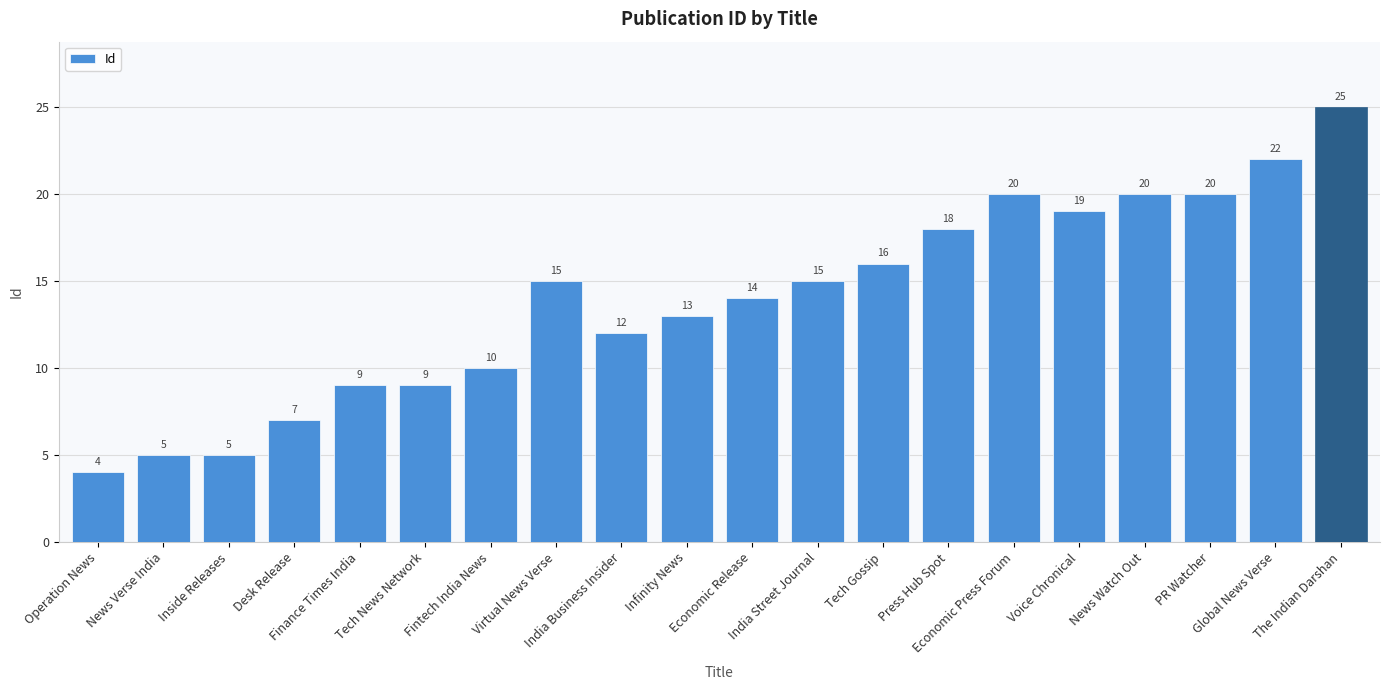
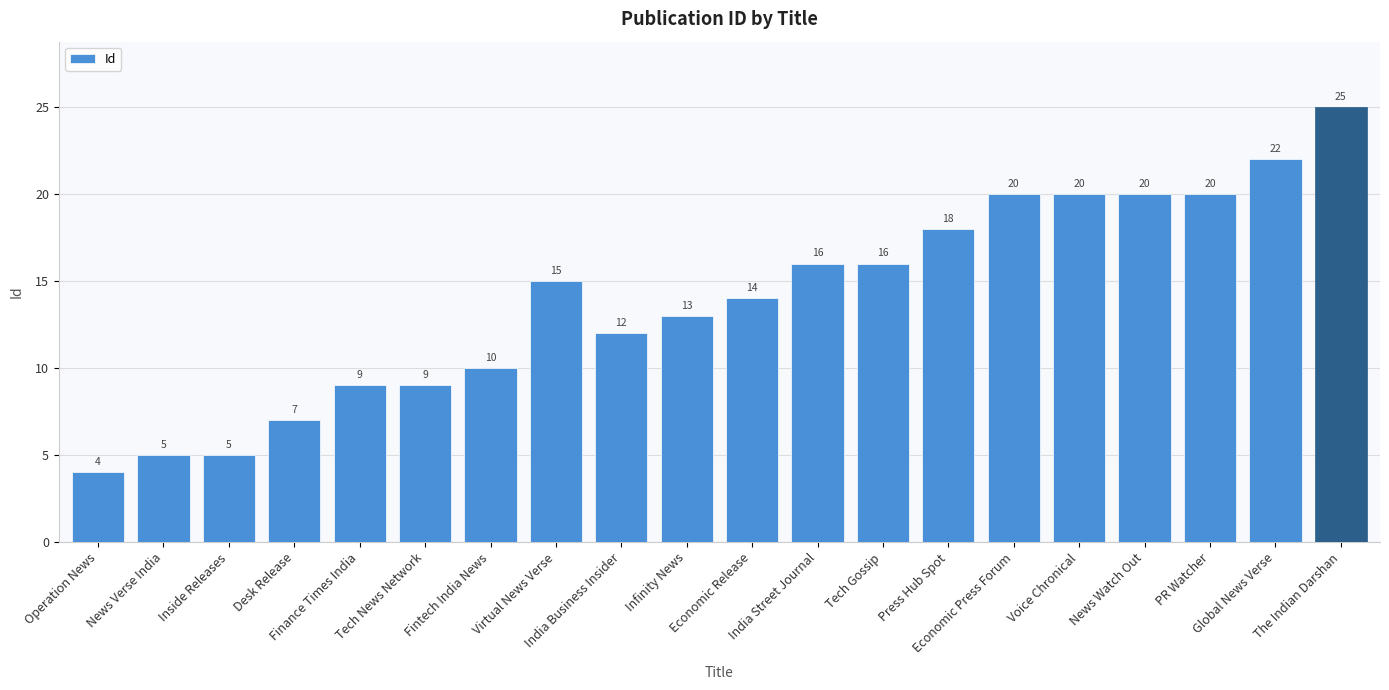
India Street Journal: 15 -> 16
Voice Chronical: 19 -> 20
